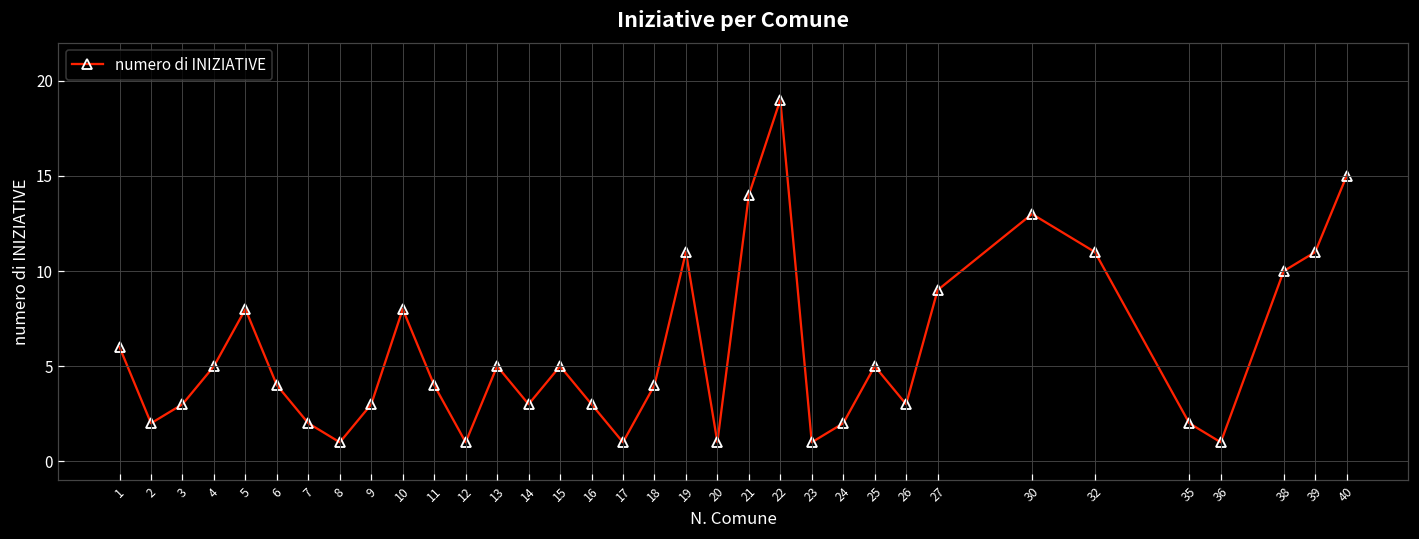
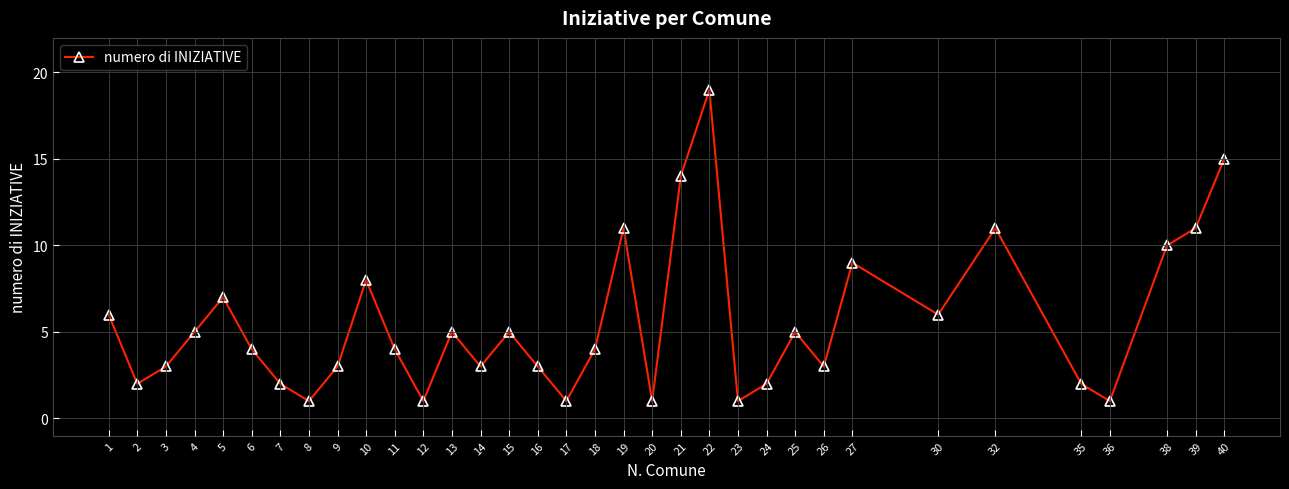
5: 8 -> 7
30: 13 -> 6
